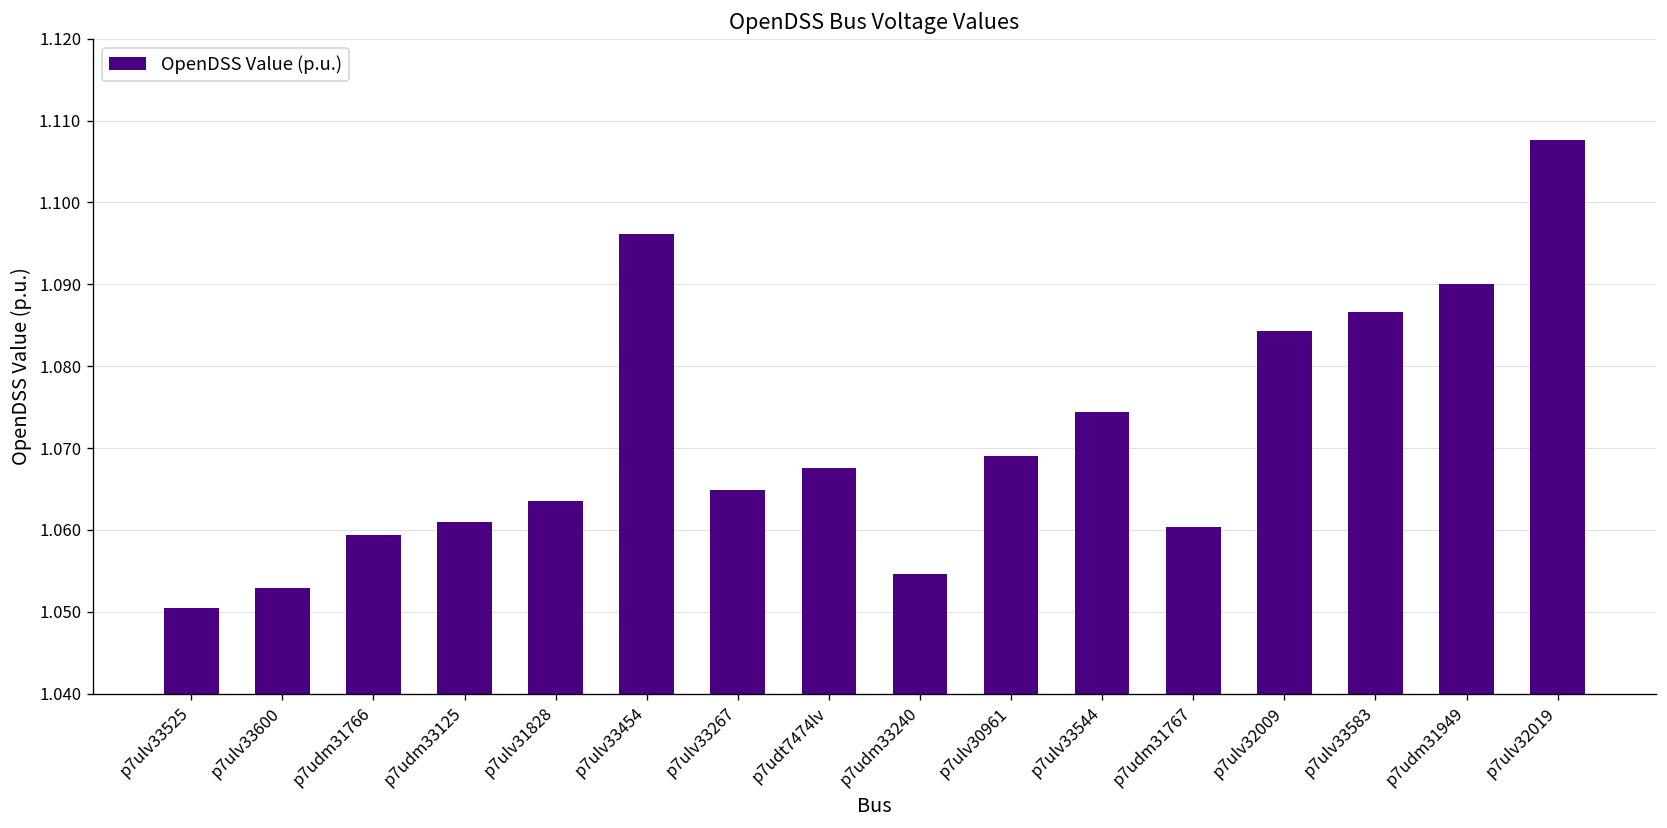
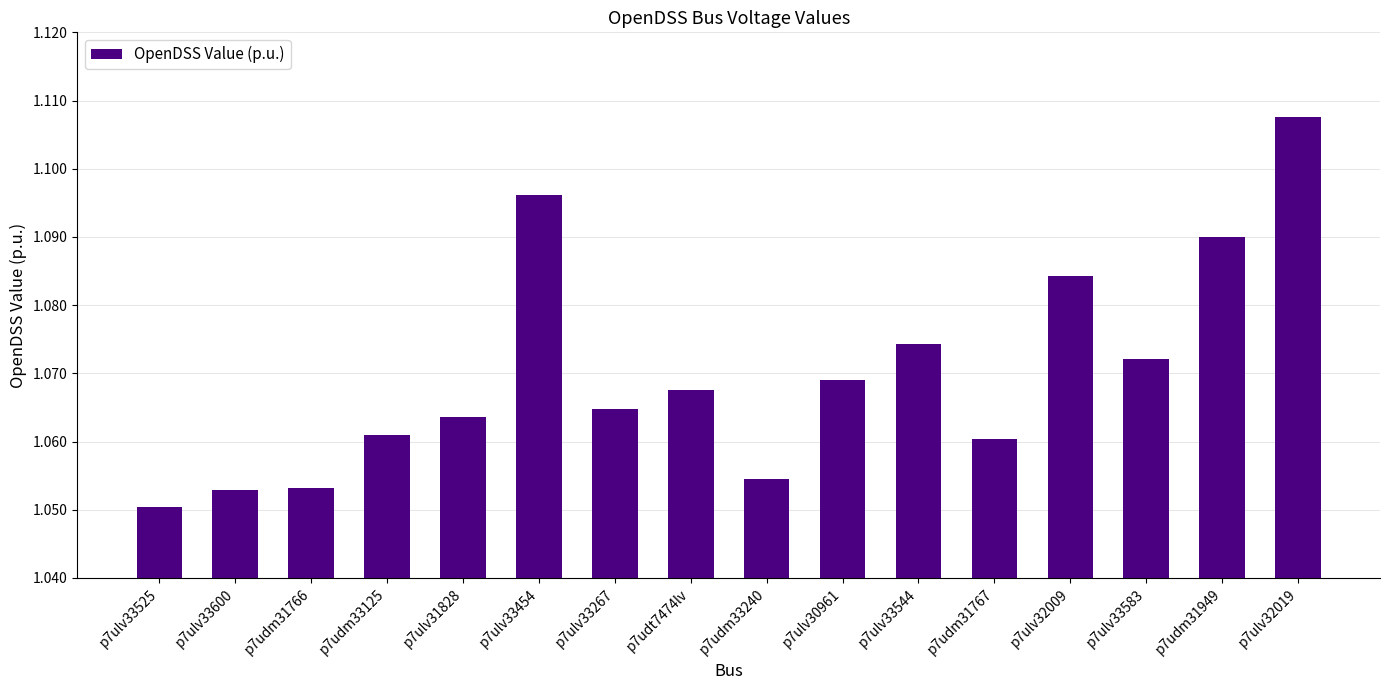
p7udm31766: 1.059 -> 1.053
p7ulv33583: 1.087 -> 1.072
